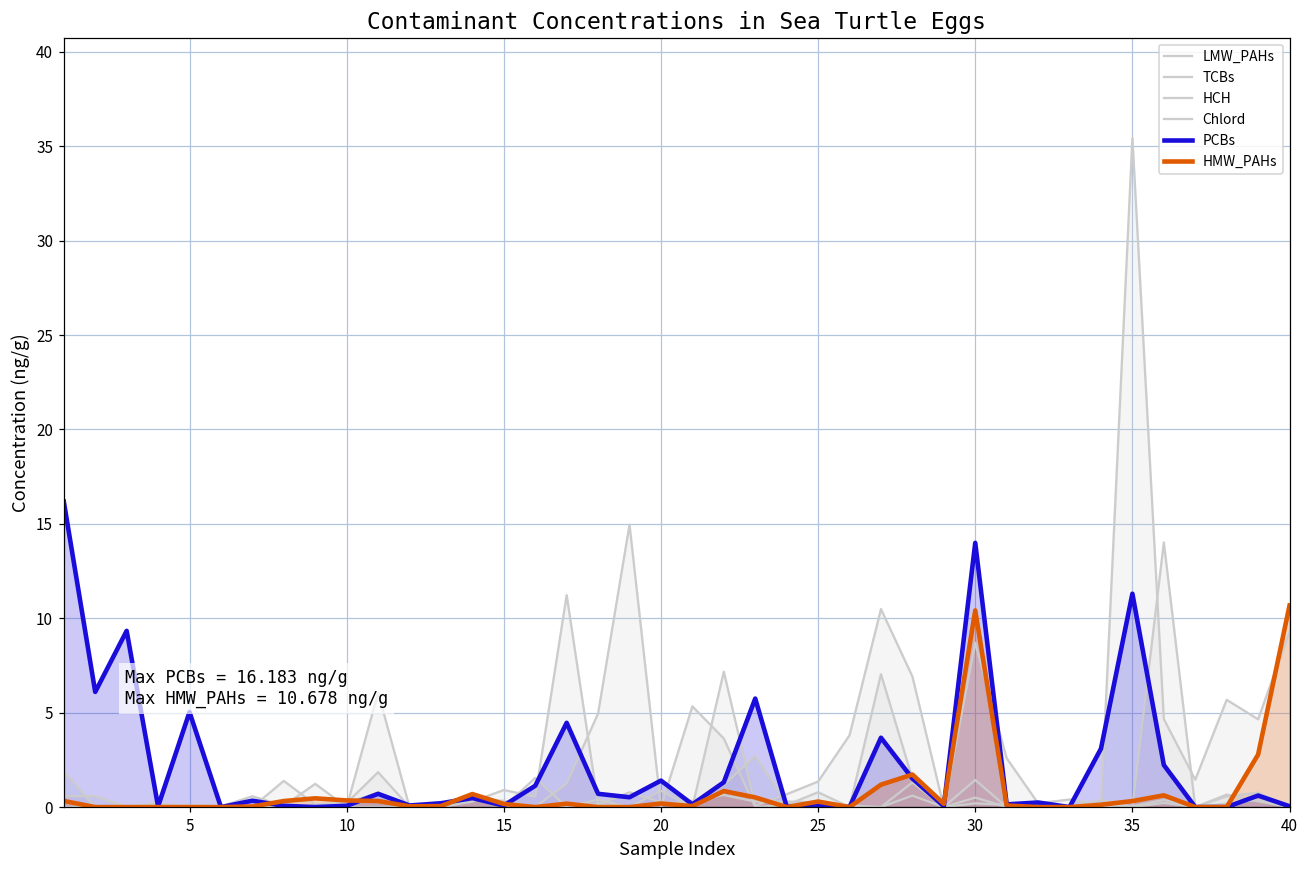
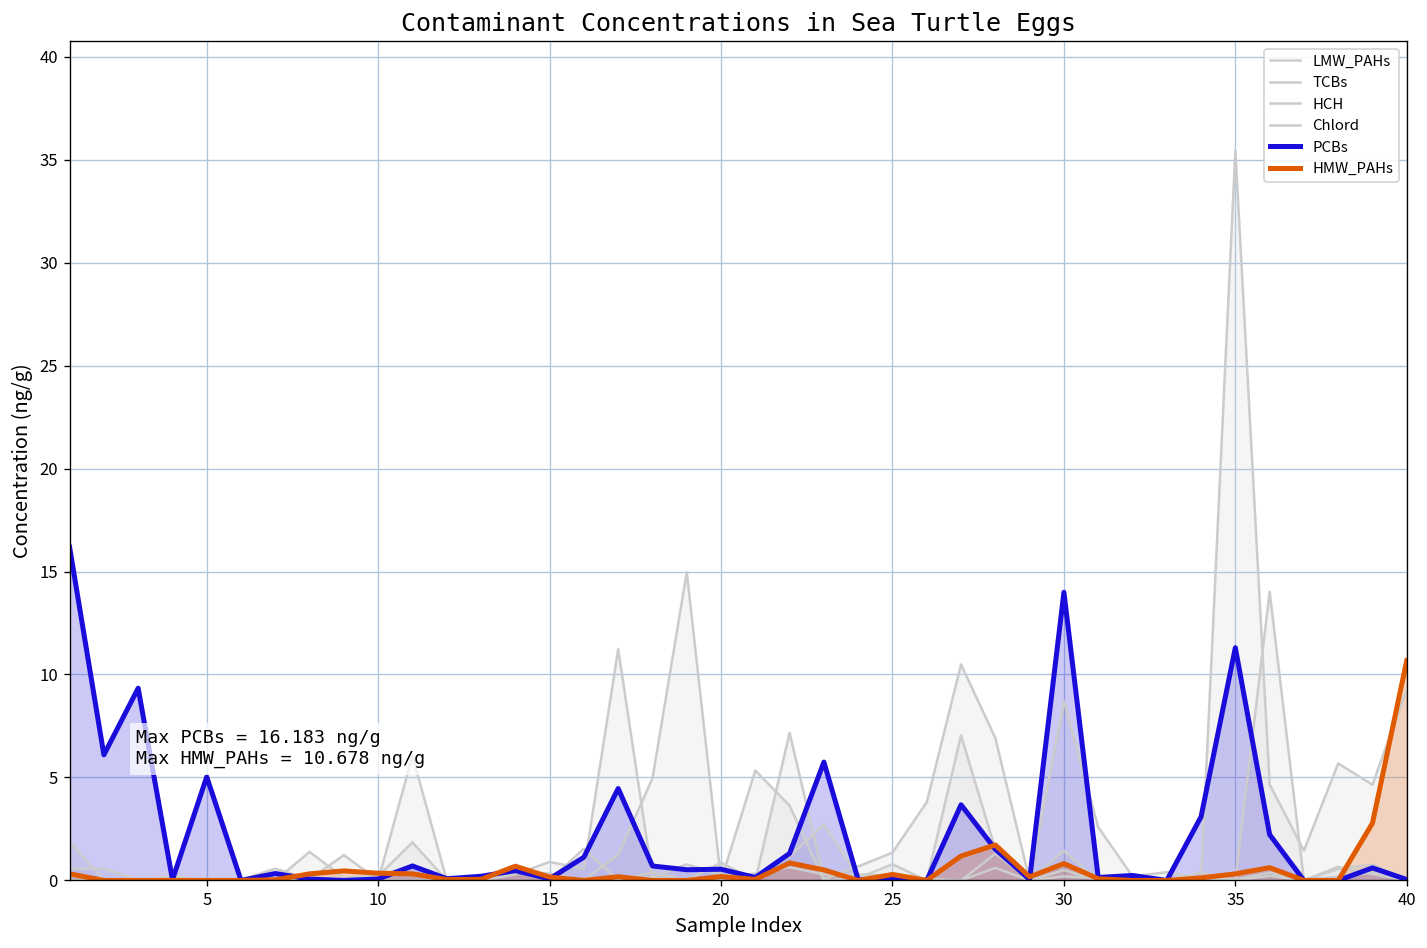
PCBs, 20: 1.4 -> 0.5
HMW_PAHs, 30: 10.4 -> 0.8
